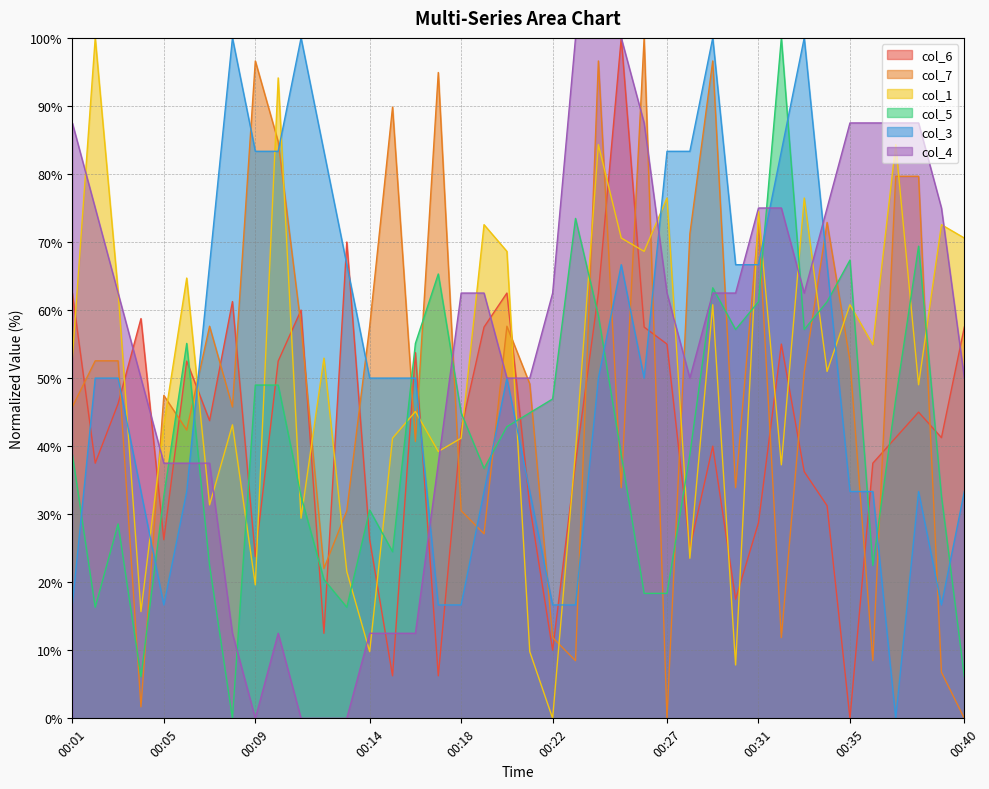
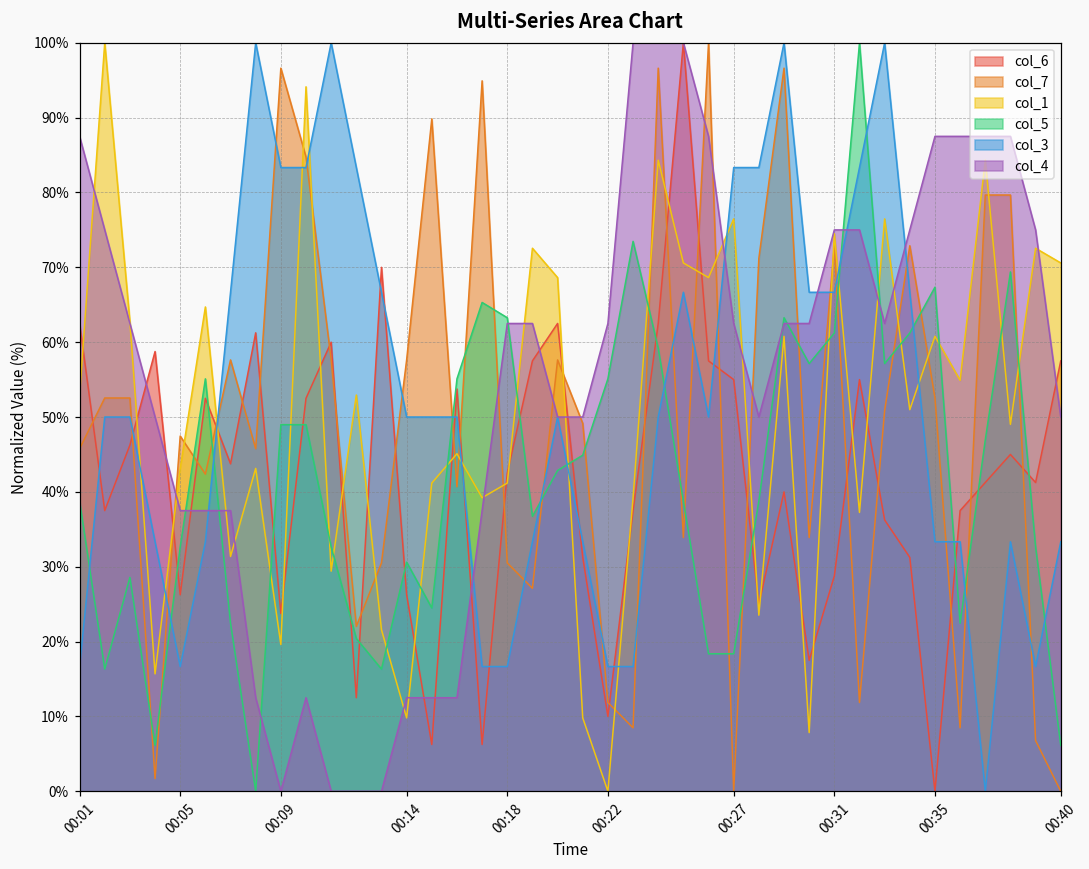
col_5, 00:18: 45% -> 63%
col_5, 00:22: 47% -> 55%
